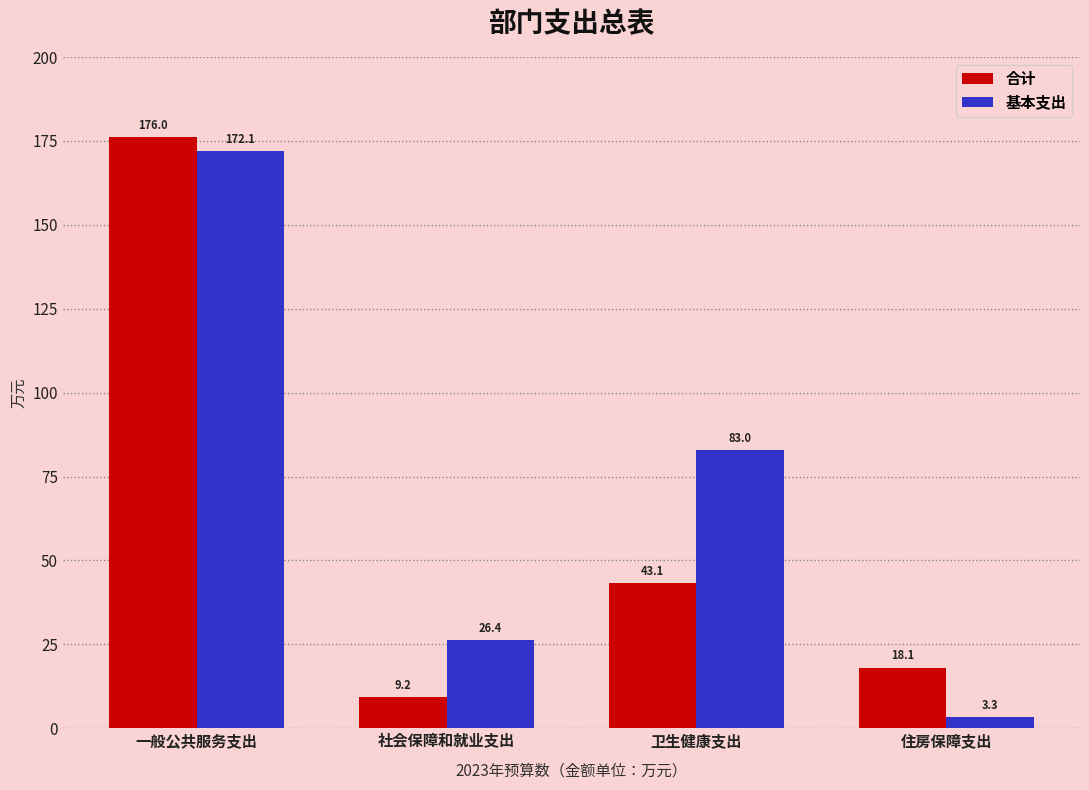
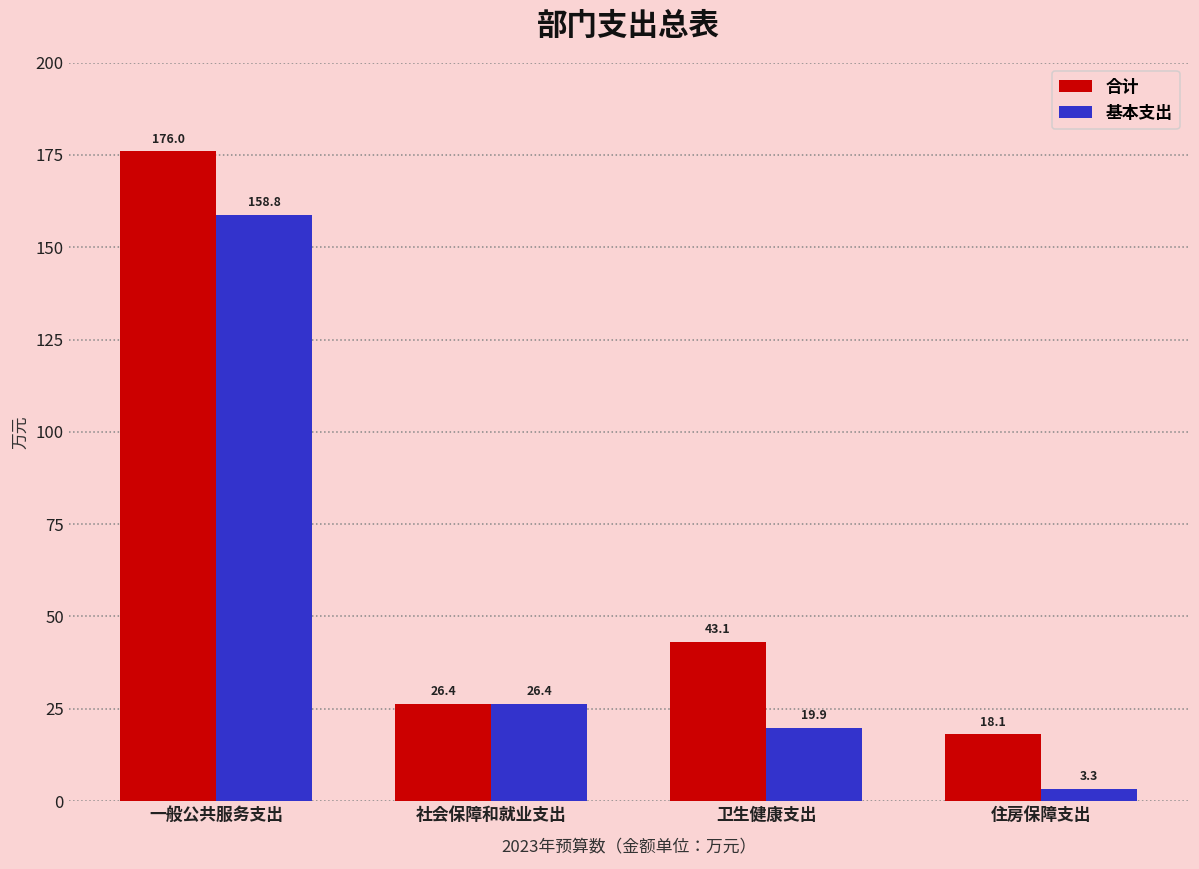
基本支出, 一般公共服务支出: 172.1 -> 158.8
合计, 社会保障和就业支出: 9.2 -> 26.4
基本支出, 卫生健康支出: 83.0 -> 19.9
